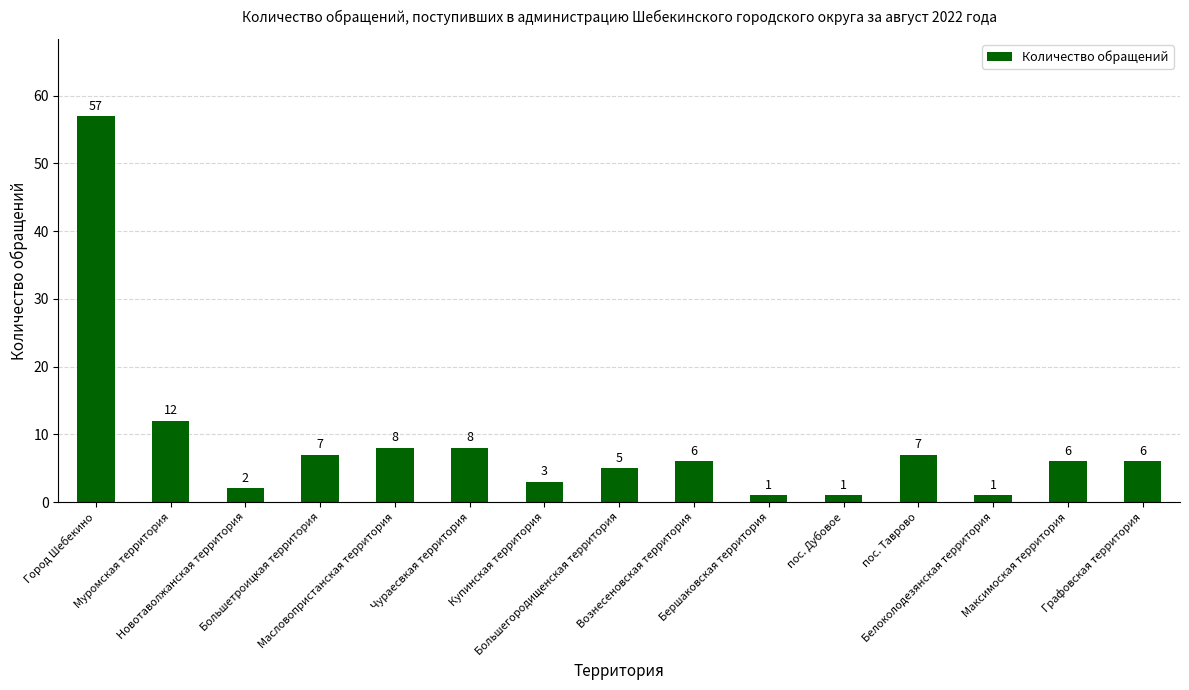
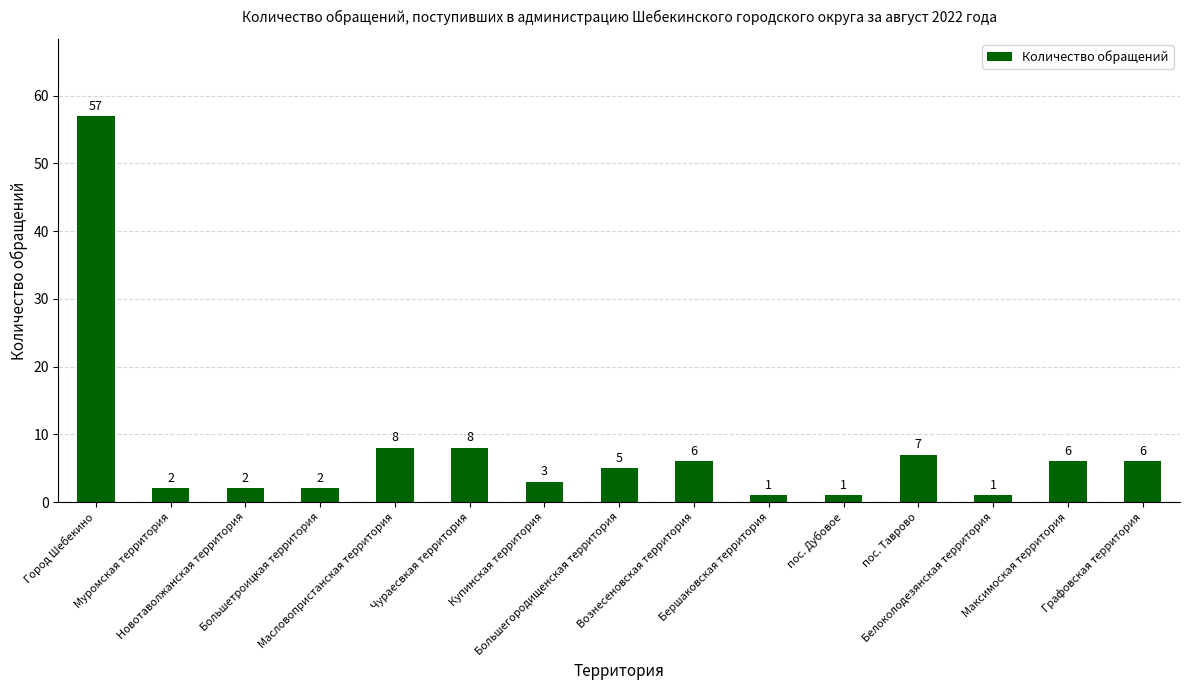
Муромская территория: 12 -> 2
Большетроицкая территория: 7 -> 2
